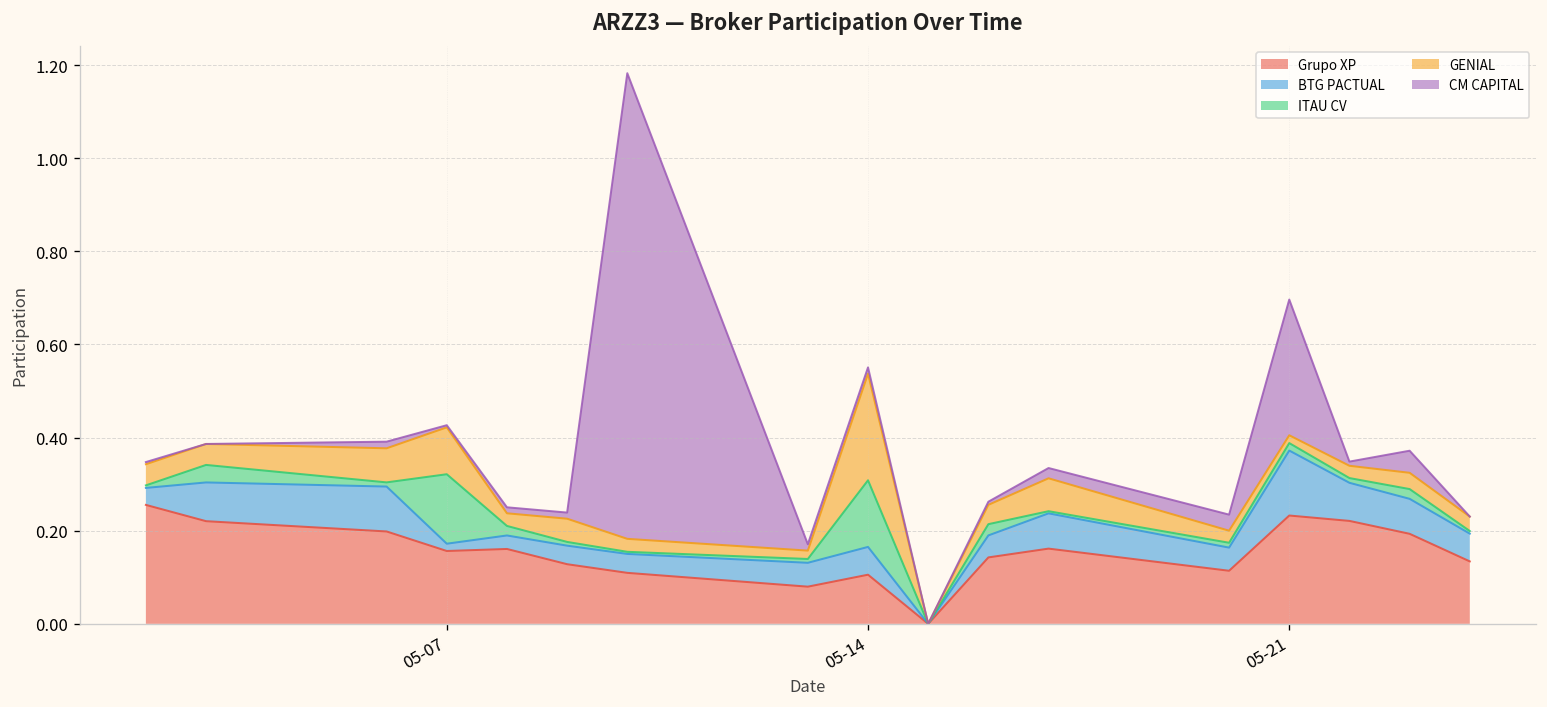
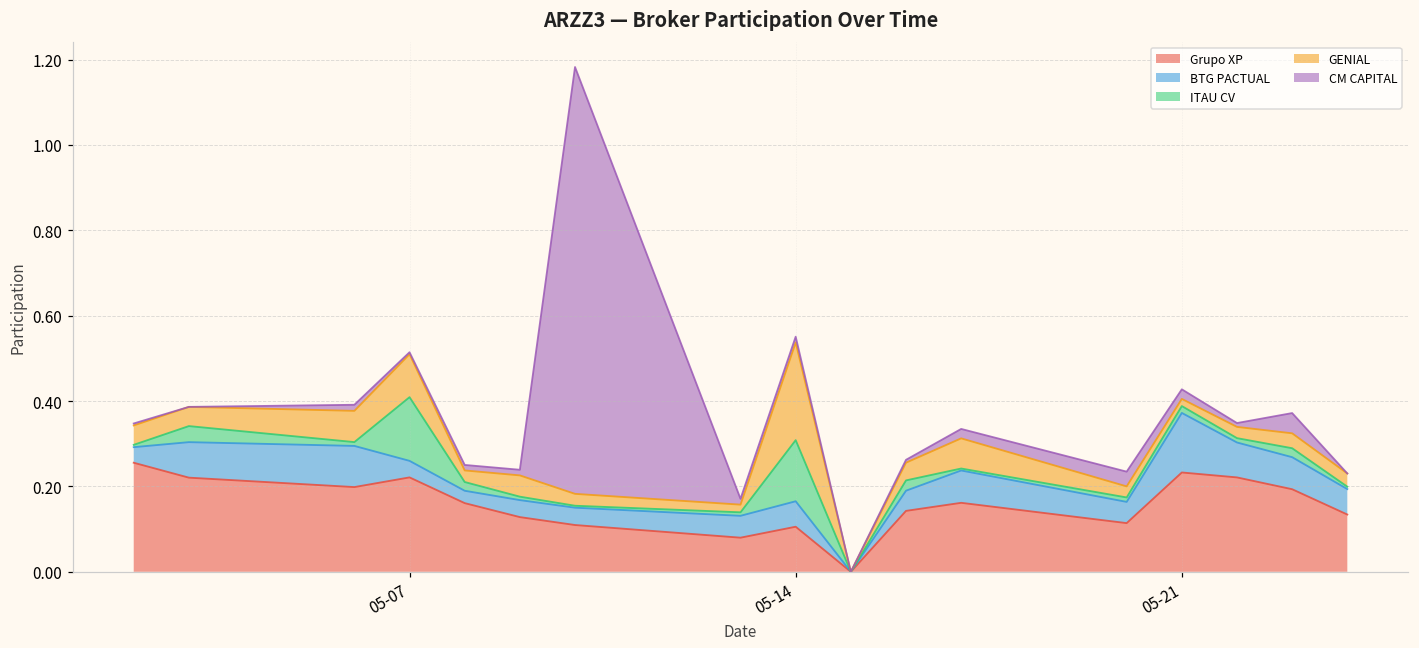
Grupo XP, 05-07: 0.16 -> 0.22
BTG PACTUAL, 05-07: 0.02 -> 0.04
CM CAPITAL, 05-21: 0.29 -> 0.02
